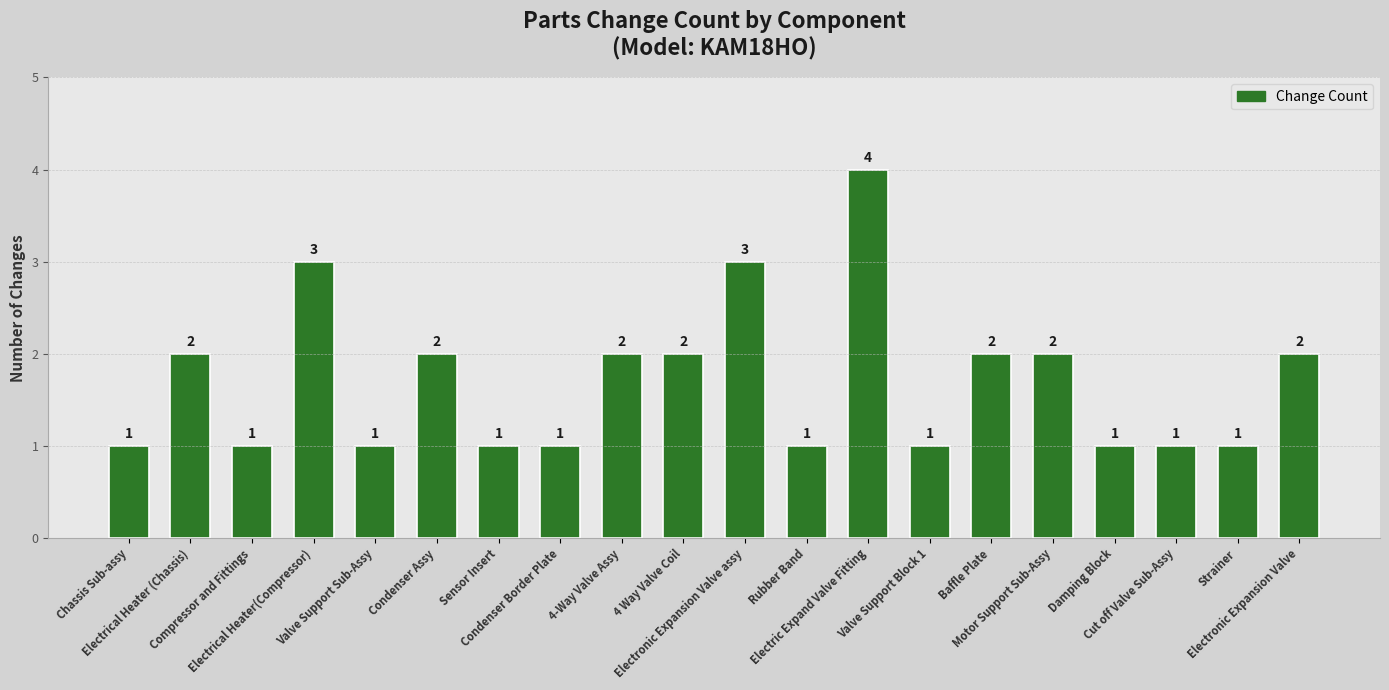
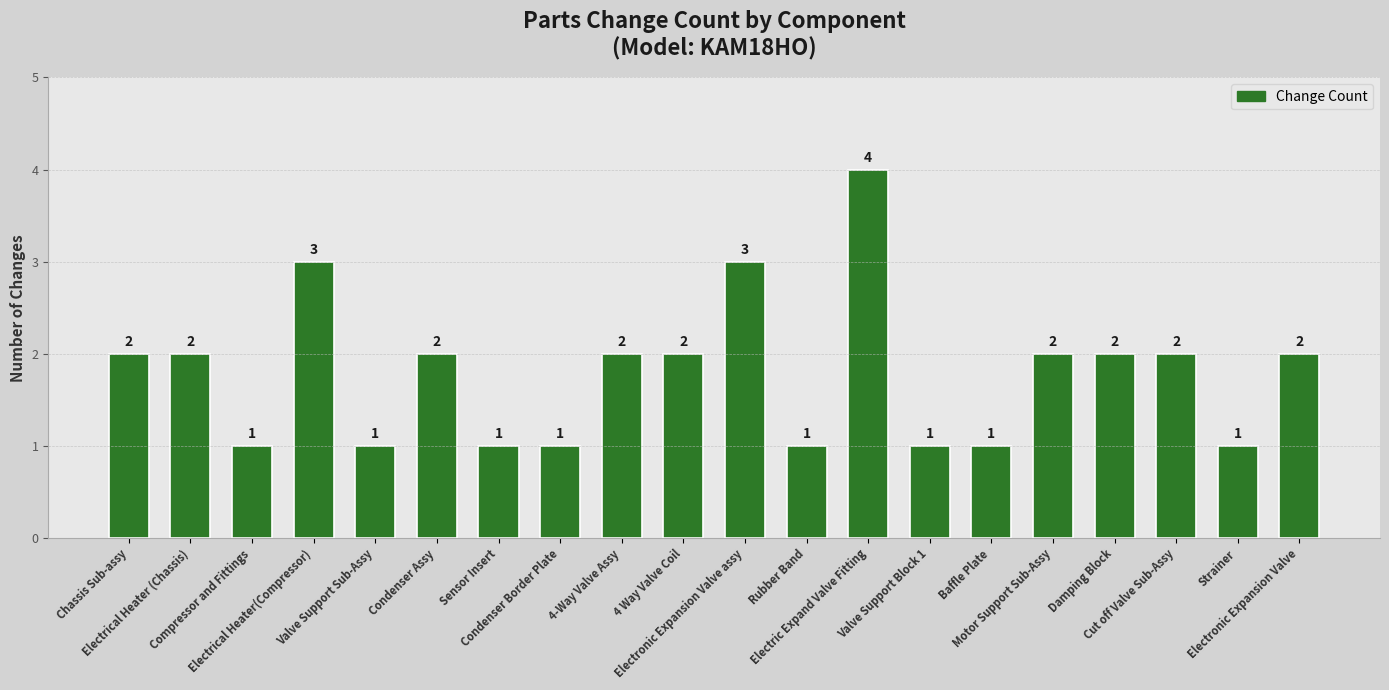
Chassis Sub-assy: 1 -> 2
Baffle Plate: 2 -> 1
Damping Block: 1 -> 2
Cut off Valve Sub-Assy: 1 -> 2
